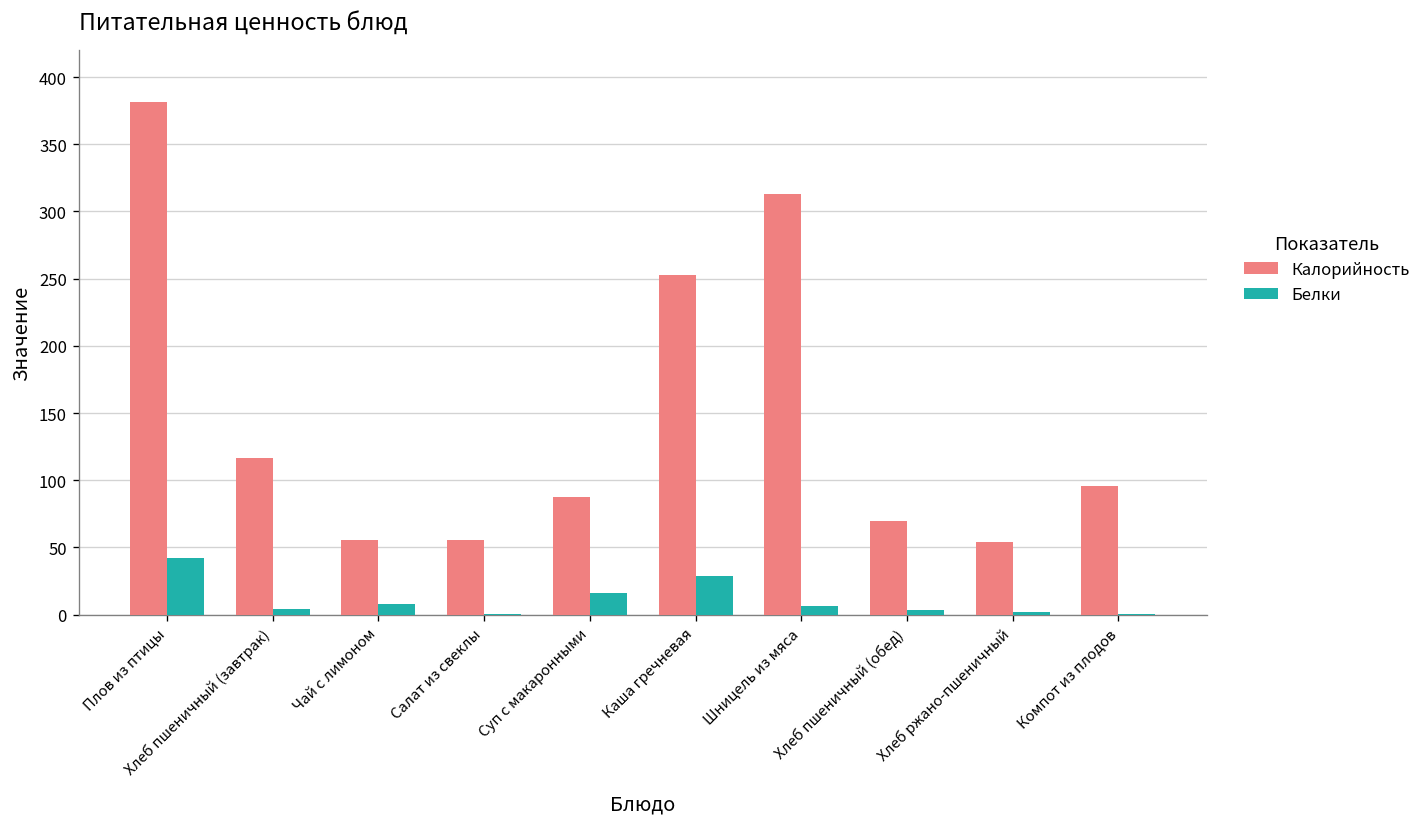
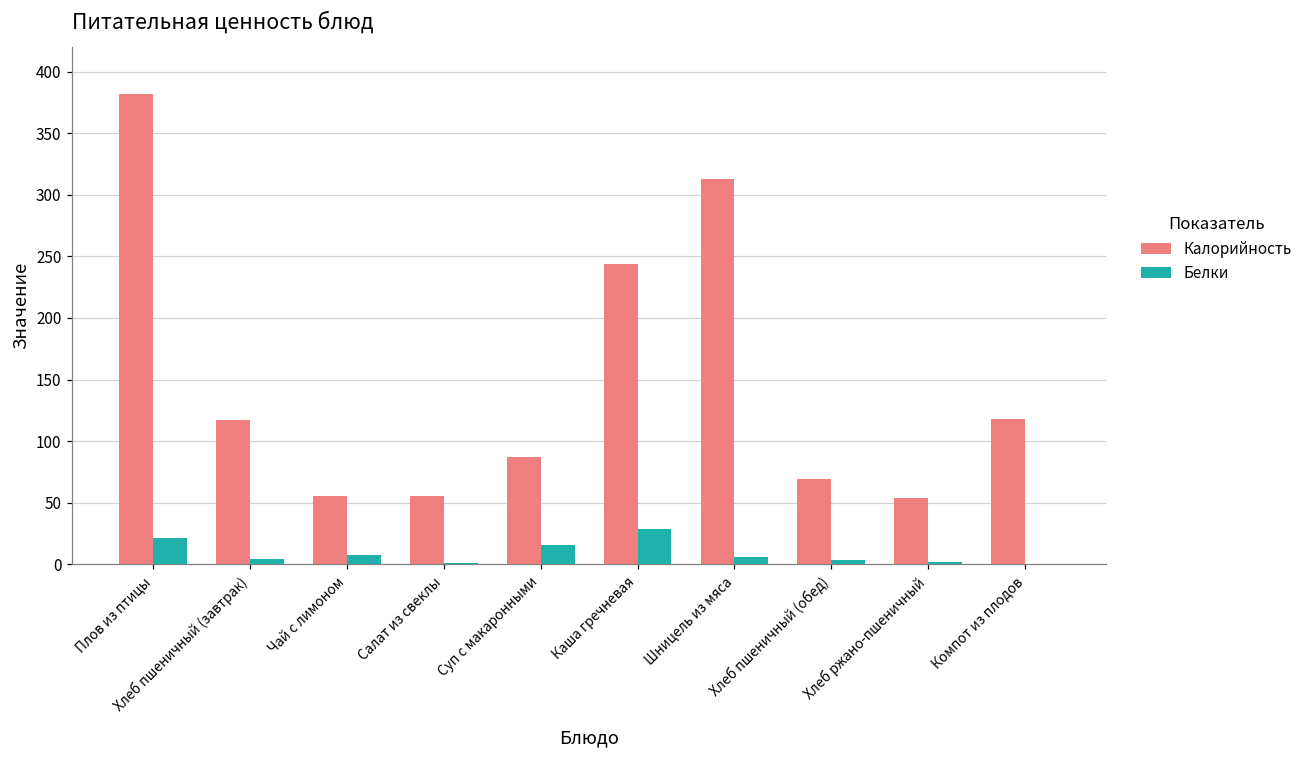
Белки, Плов из птицы: 42 -> 21
Калорийность, Каша гречневая: 253 -> 244
Калорийность, Компот из плодов: 95 -> 118
